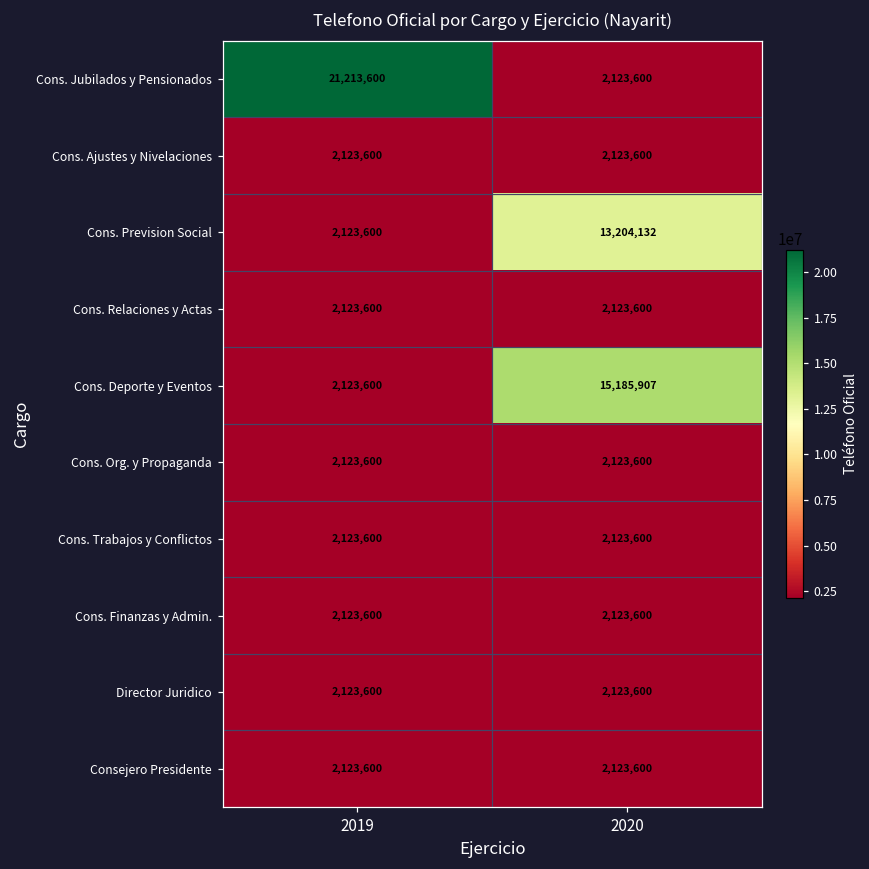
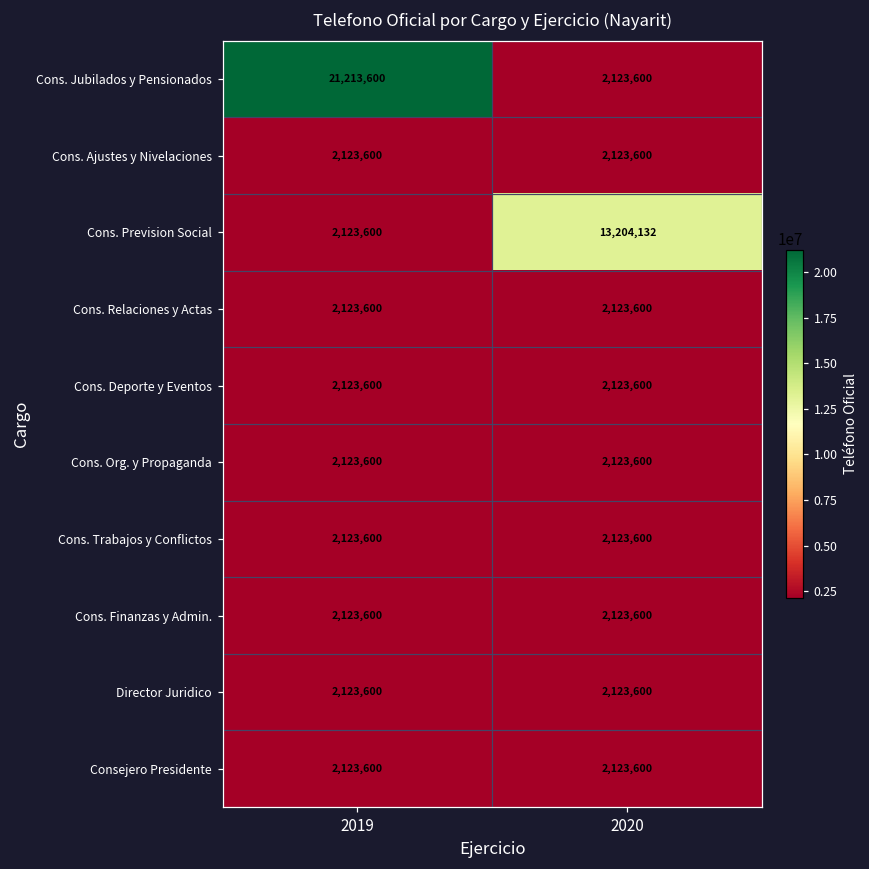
Cons. Deporte y Eventos, 2020: 15,185,907 -> 2,123,600
